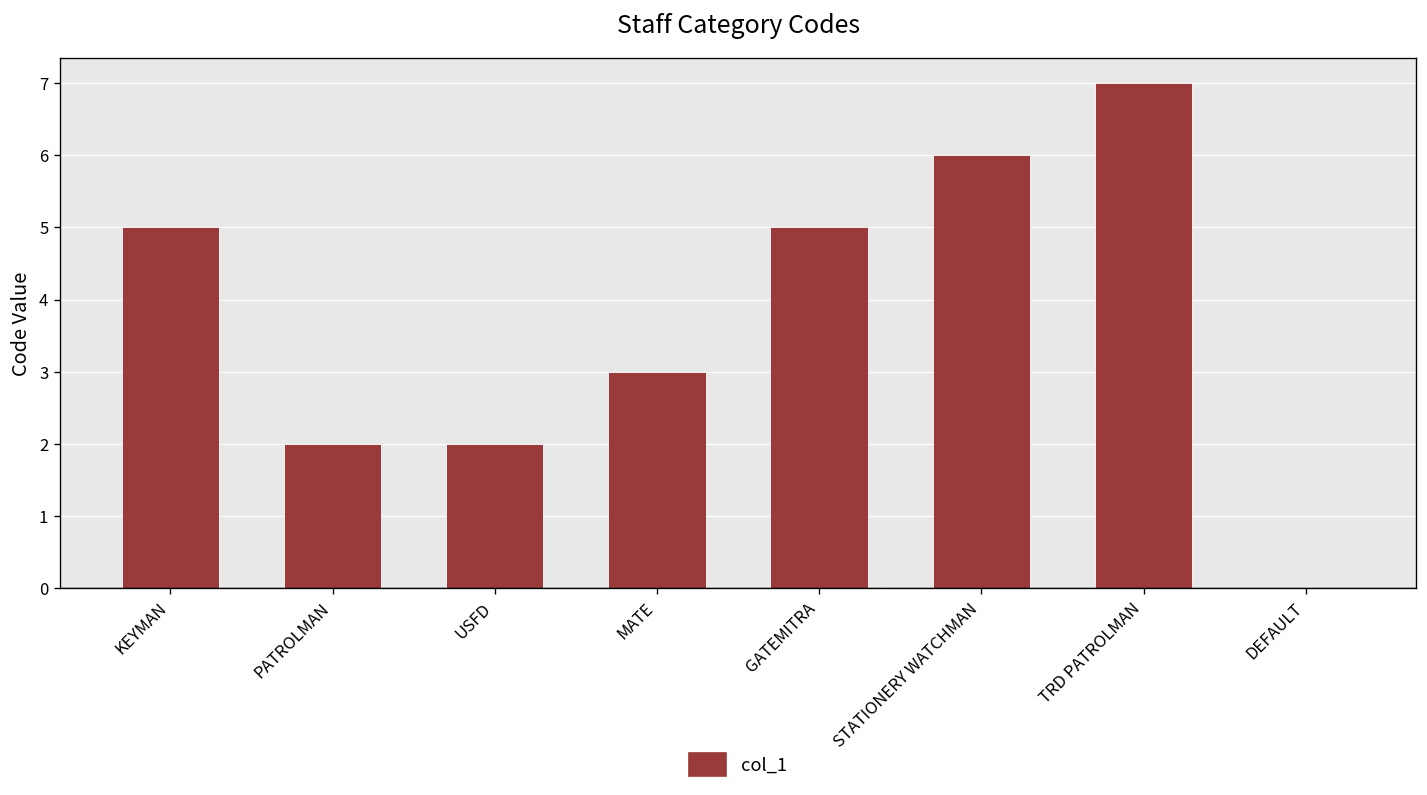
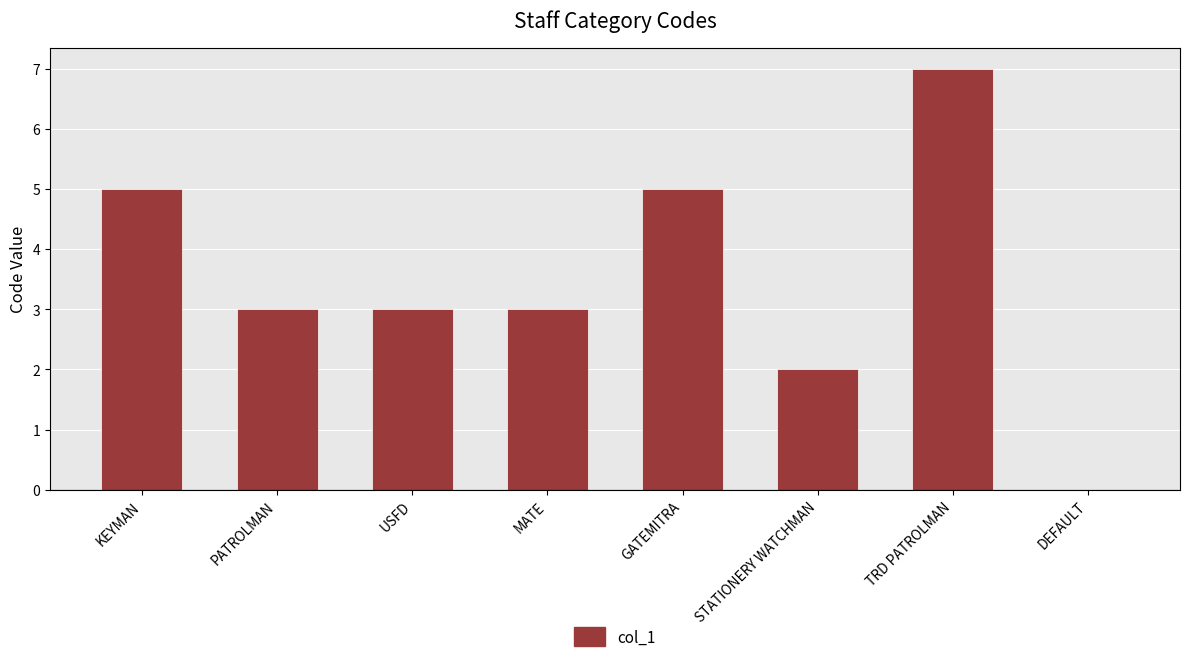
PATROLMAN: 2 -> 3
USFD: 2 -> 3
STATIONERY WATCHMAN: 6 -> 2
